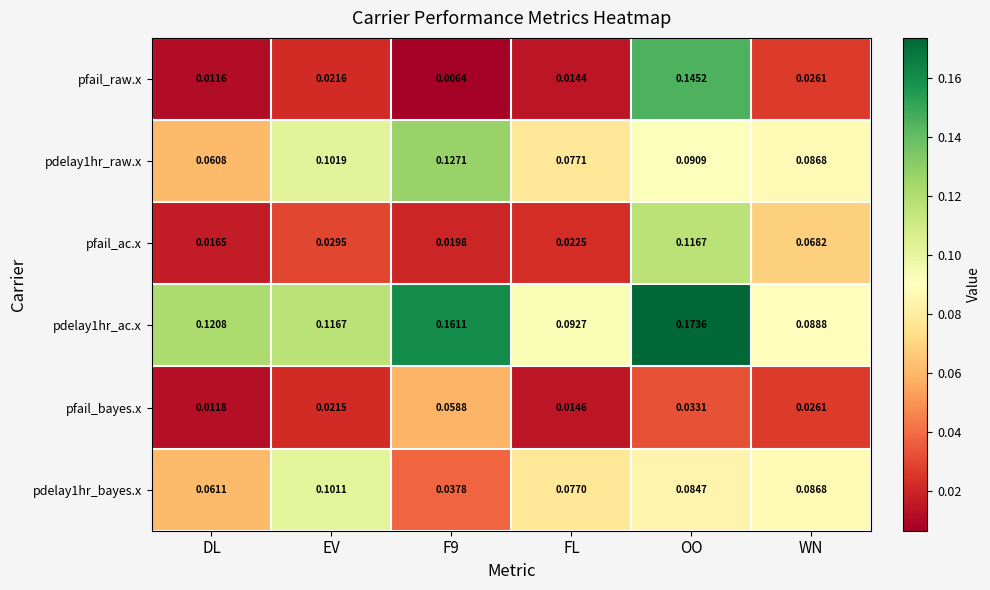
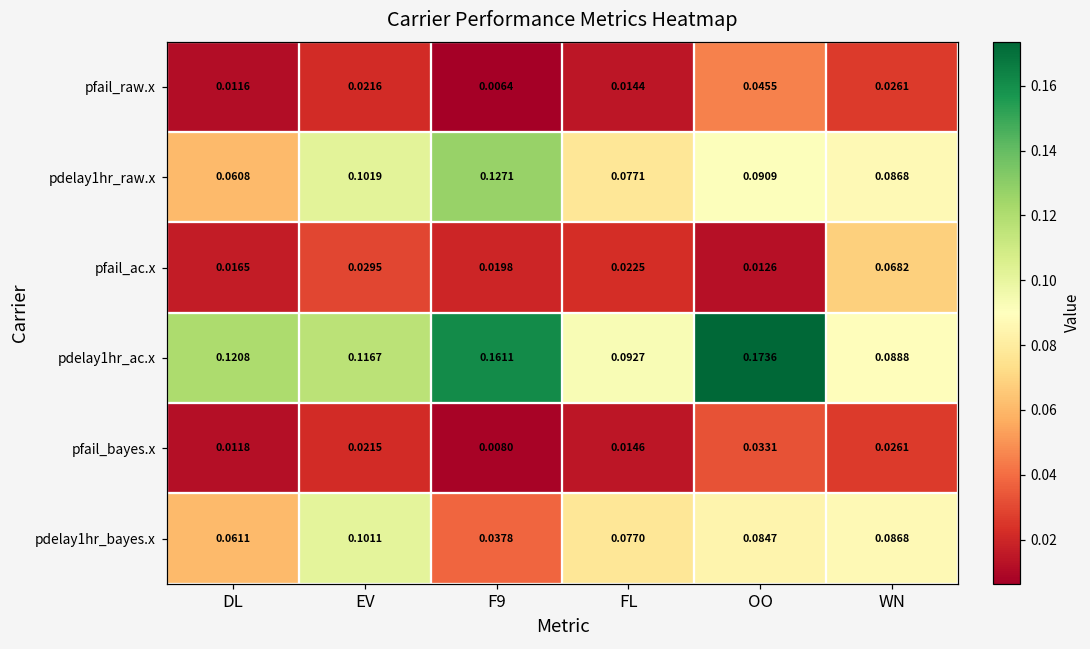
pfail_raw.x, OO: 0.1452 -> 0.0455
pfail_ac.x, OO: 0.1167 -> 0.0126
pfail_bayes.x, F9: 0.0588 -> 0.0080
